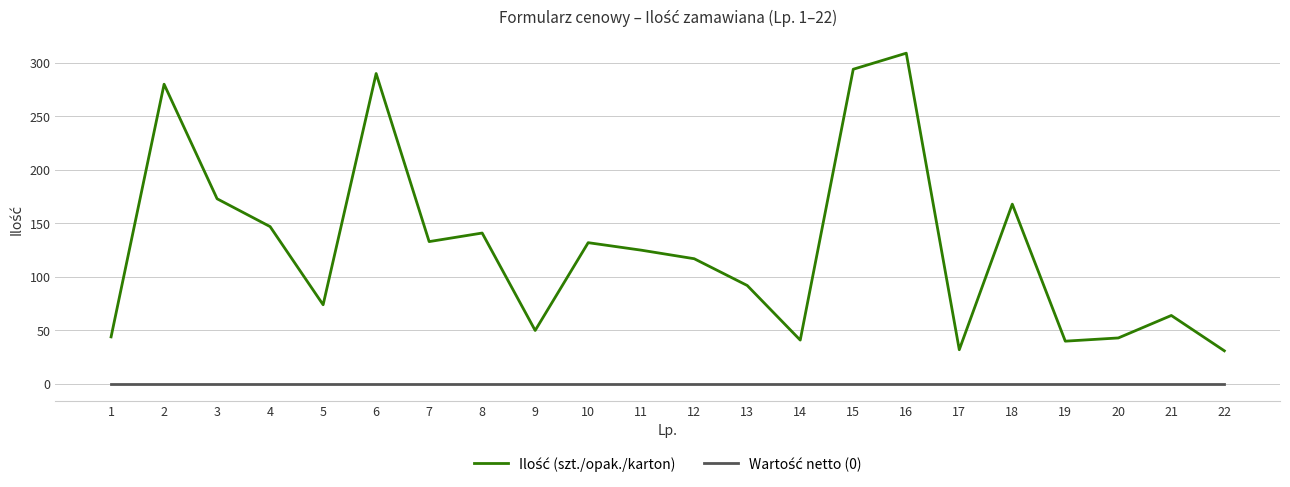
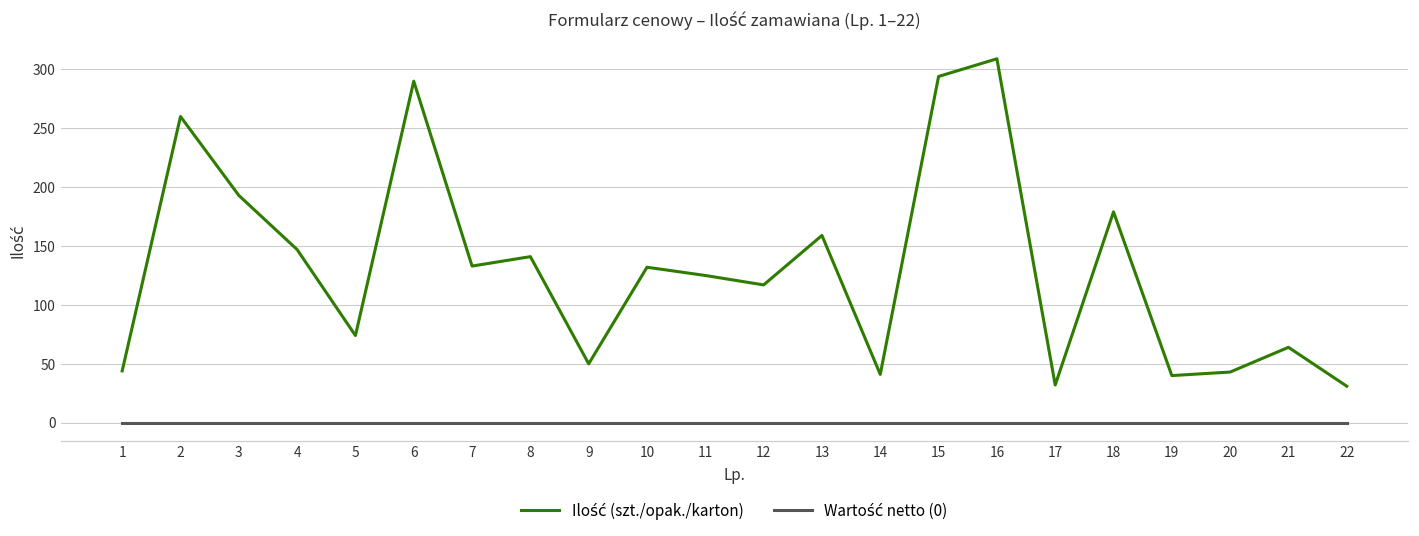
Ilość (szt./opak./karton), 2: 280 -> 260
Ilość (szt./opak./karton), 3: 173 -> 193
Ilość (szt./opak./karton), 13: 92 -> 159
Ilość (szt./opak./karton), 18: 168 -> 179
